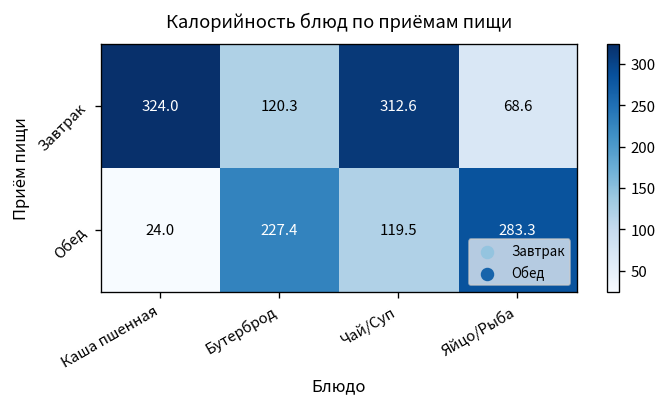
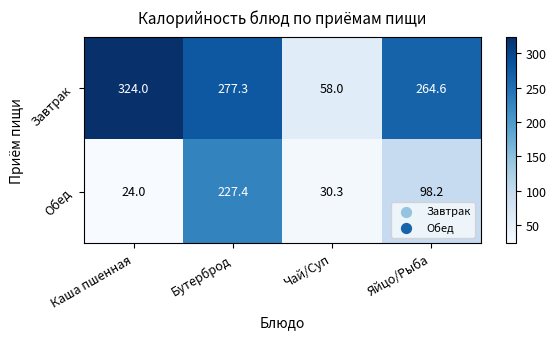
Завтрак, Бутерброд: 120.3 -> 277.3
Завтрак, Чай/Суп: 312.6 -> 58.0
Завтрак, Яйцо/Рыба: 68.6 -> 264.6
Обед, Чай/Суп: 119.5 -> 30.3
Обед, Яйцо/Рыба: 283.3 -> 98.2
